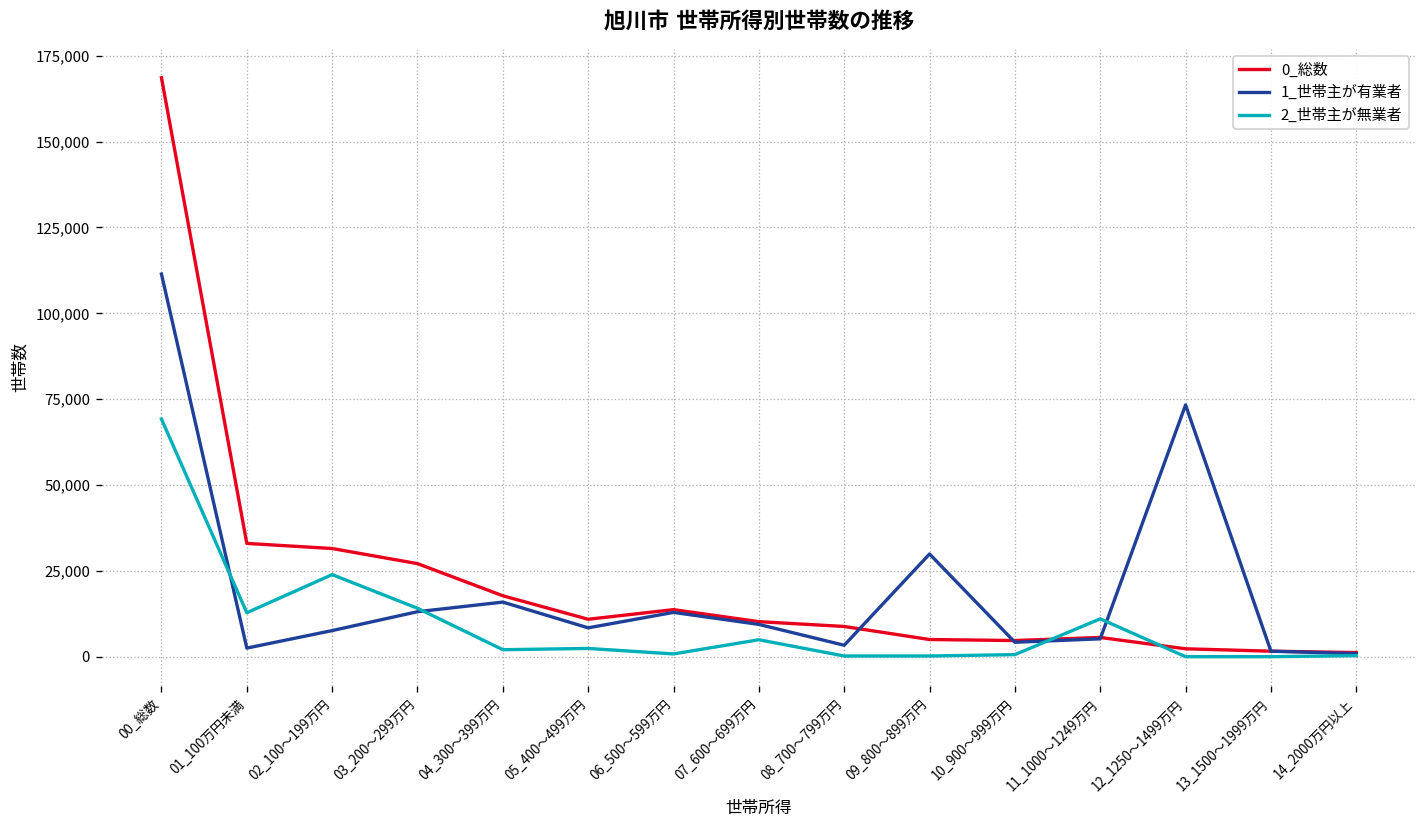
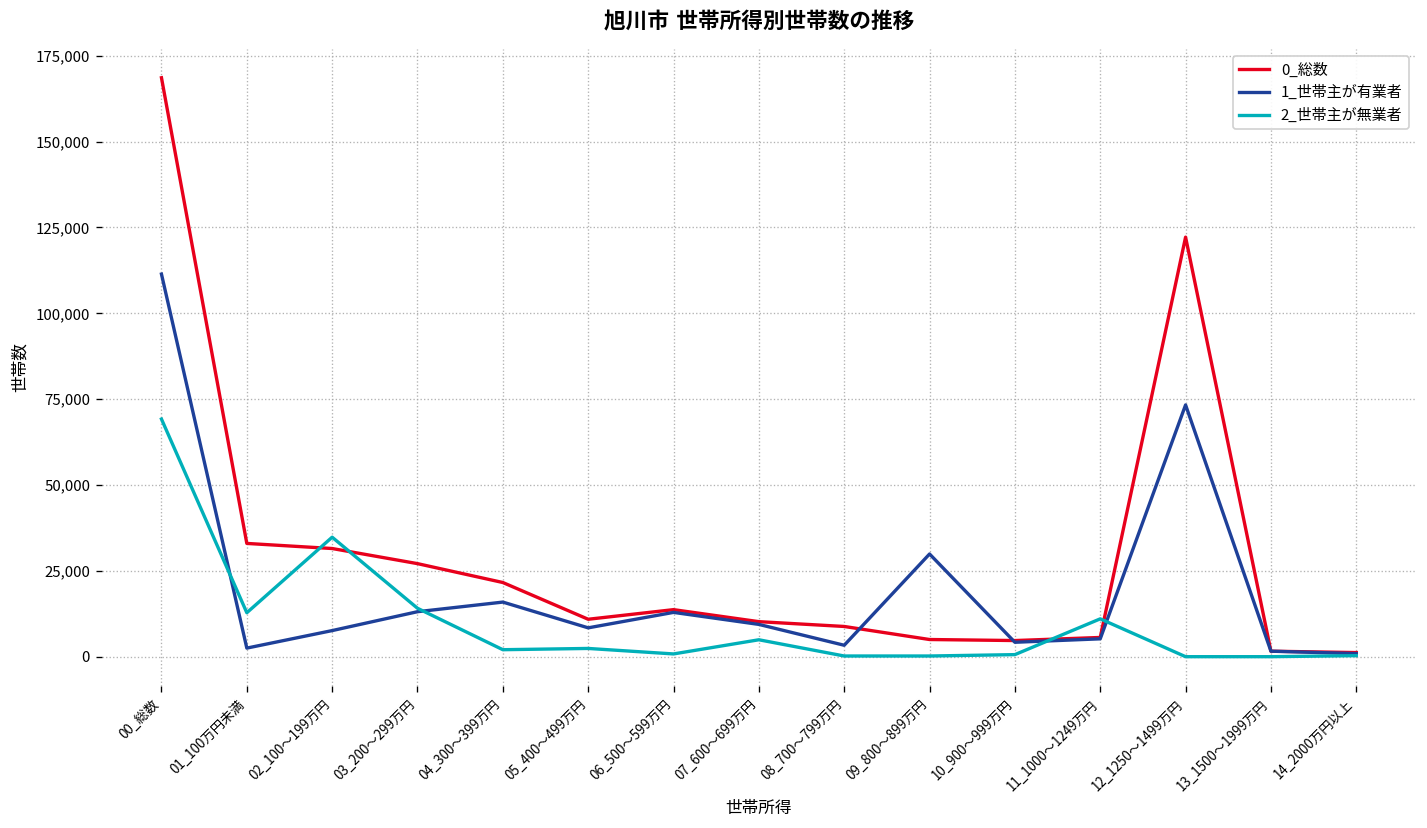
2_世帯主が無業者, 02_100～199万円: 24,000 -> 35,000
0_総数, 04_300～399万円: 18,000 -> 22,000
0_総数, 12_1250～1499万円: 2,000 -> 122,000
